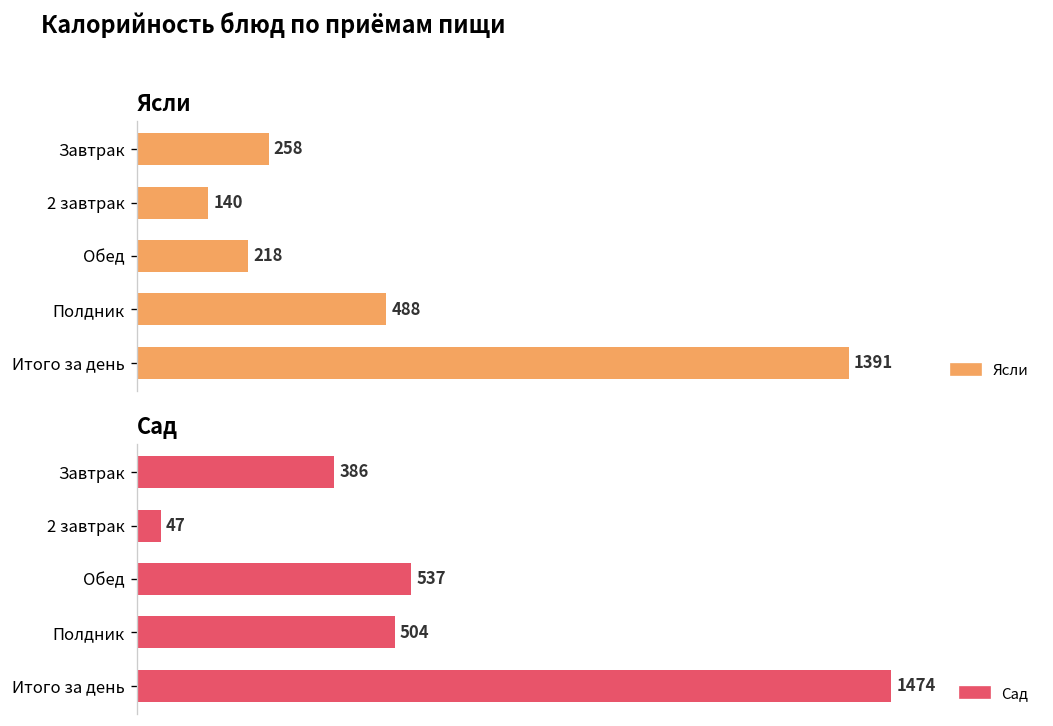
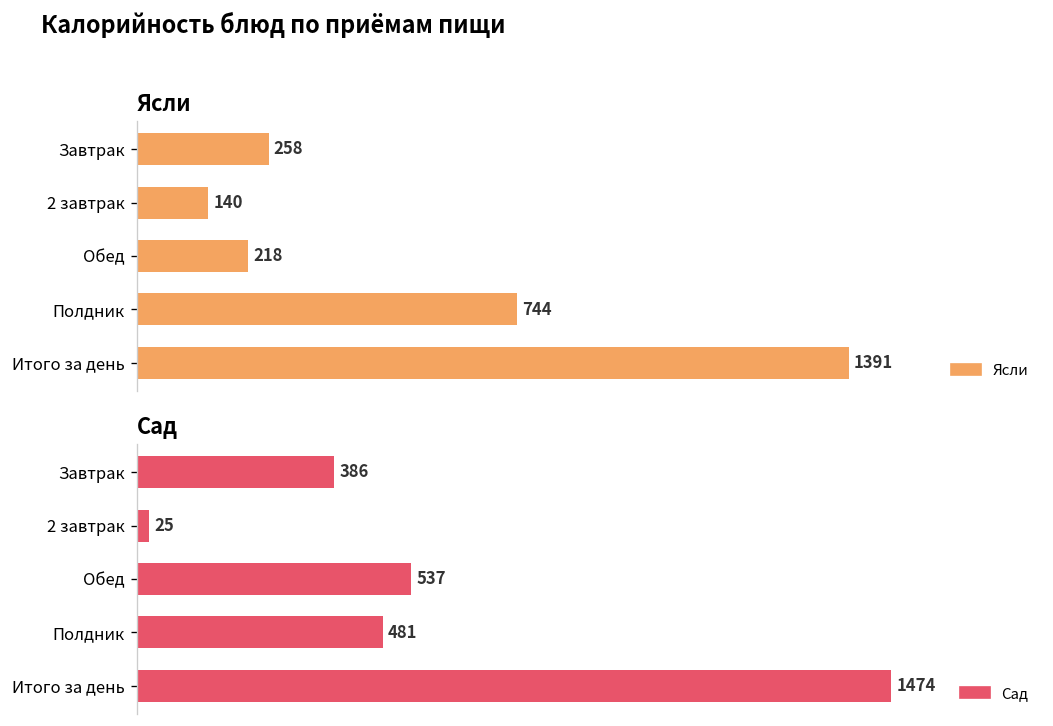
Ясли, Полдник: 488 -> 744
Сад, 2 завтрак: 47 -> 25
Сад, Полдник: 504 -> 481
